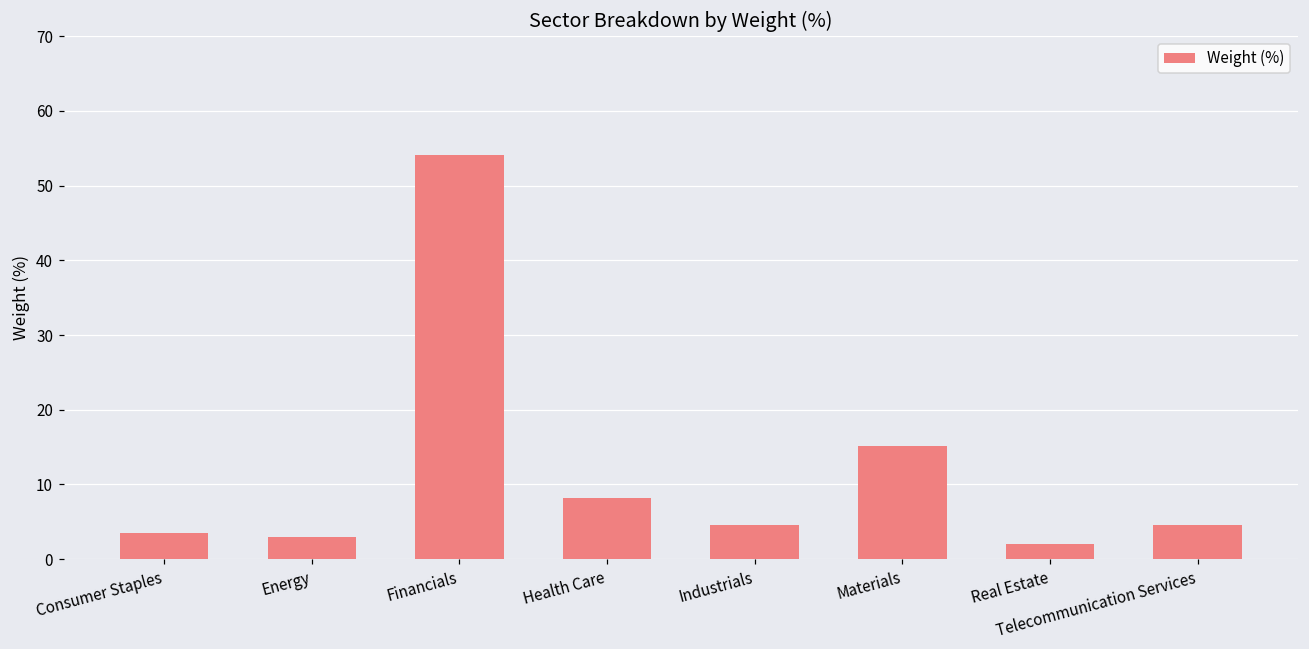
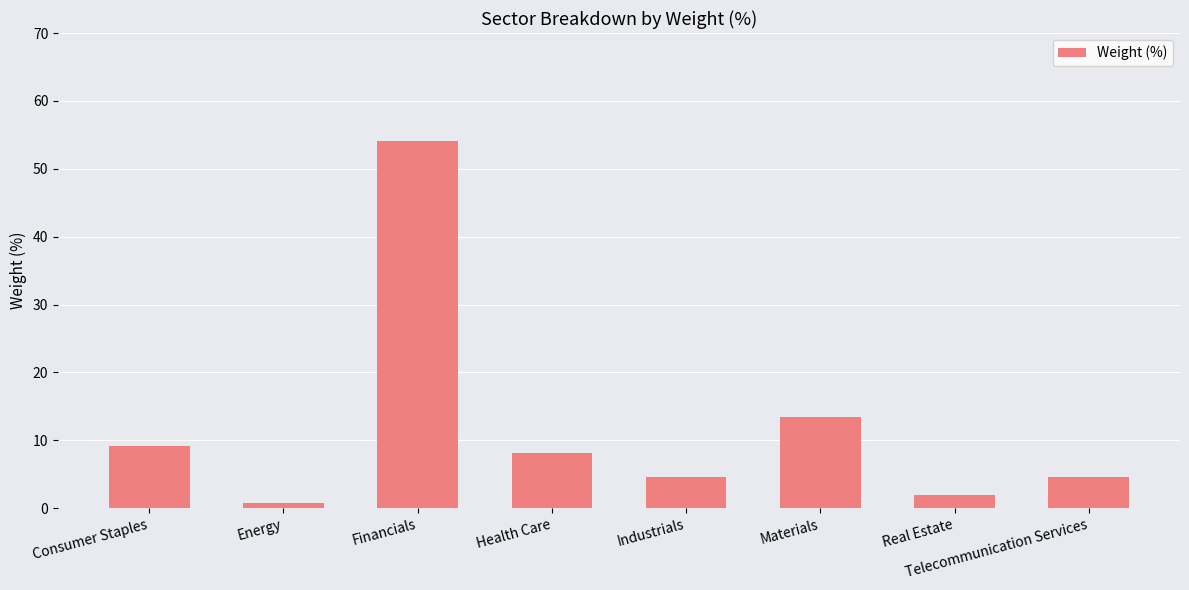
Consumer Staples: 4 -> 9
Energy: 3 -> 1
Materials: 15 -> 13
